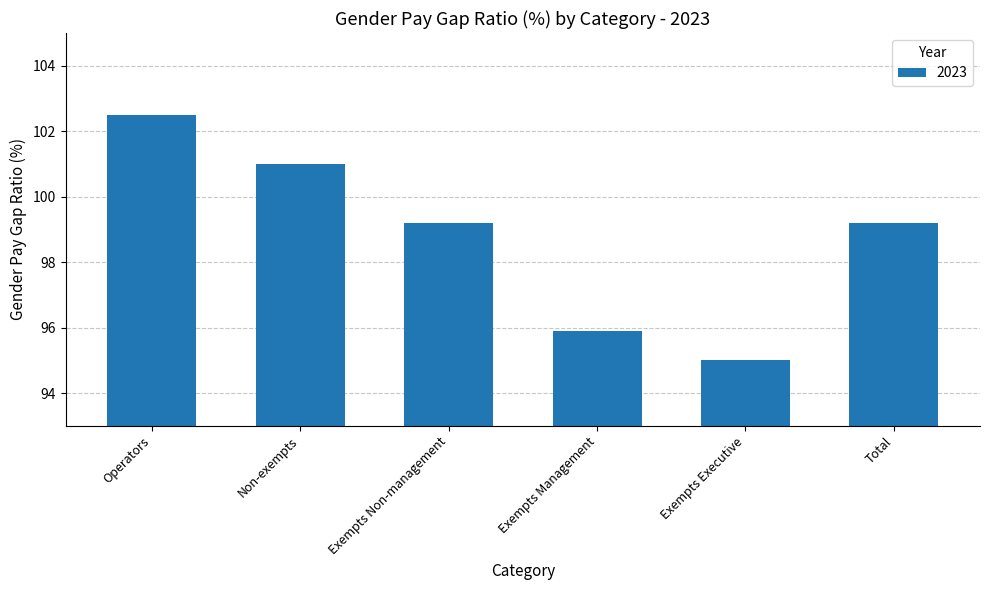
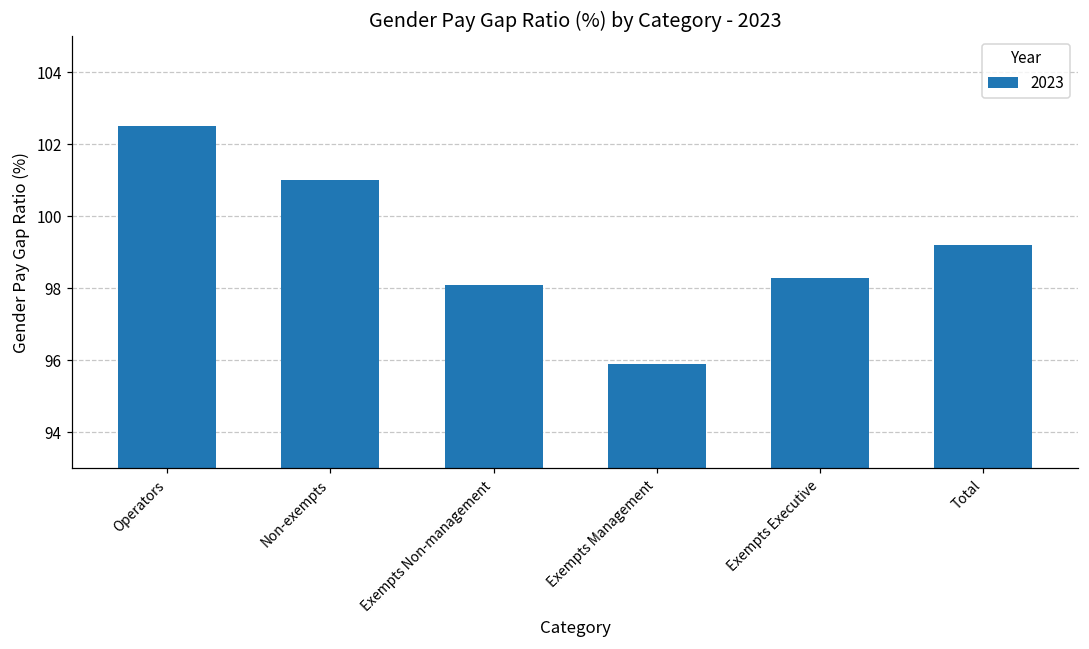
Exempts Non-management: 99.2 -> 98.1
Exempts Executive: 95.0 -> 98.3
